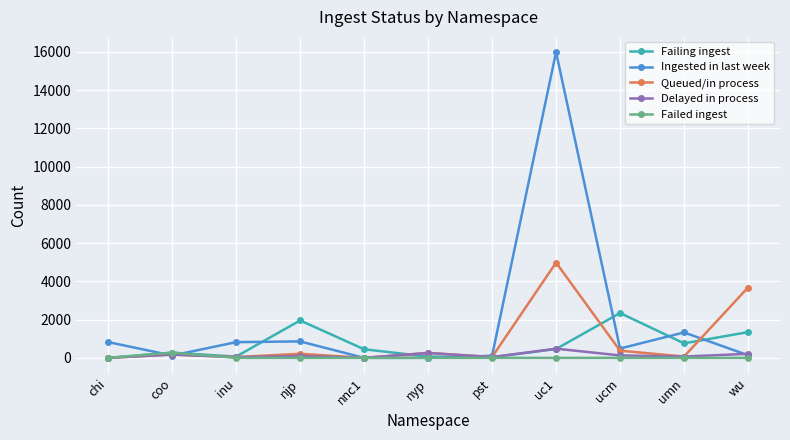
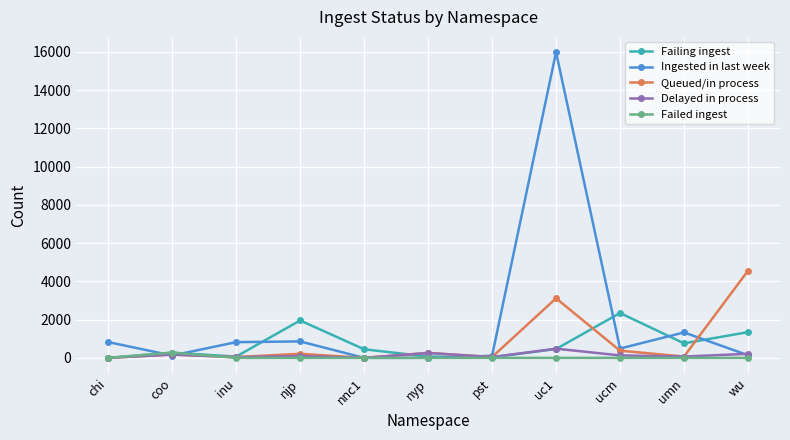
Queued/in process, uc1: 5000 -> 3100
Queued/in process, wu: 3700 -> 4600
